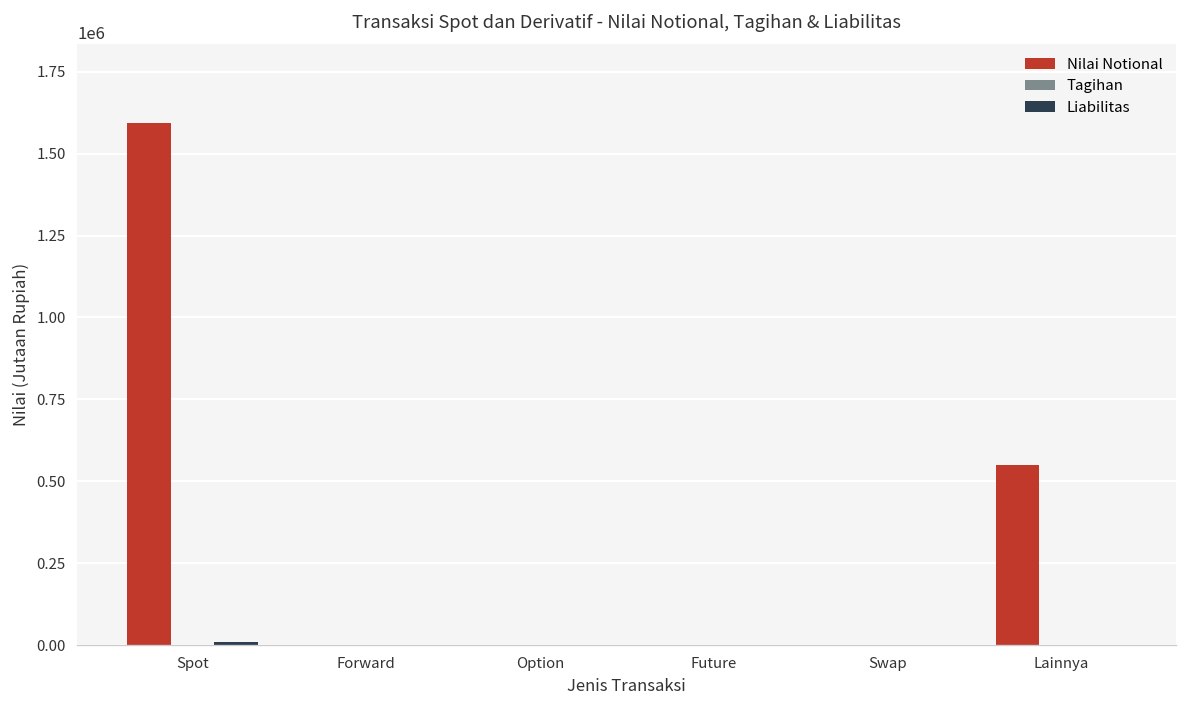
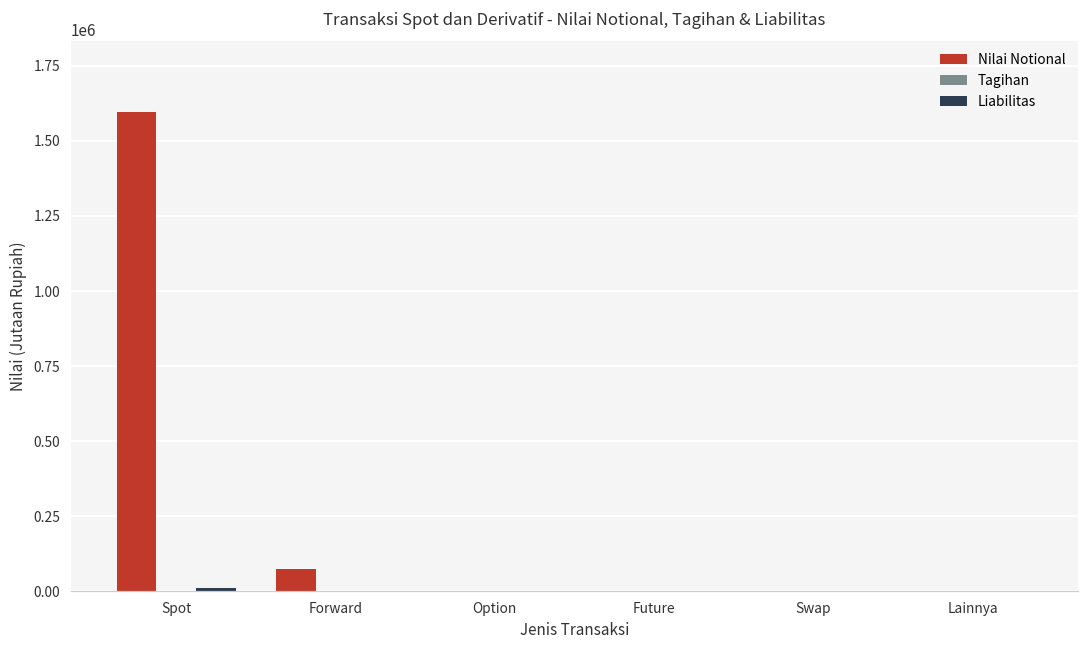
Nilai Notional, Forward: 0 -> 80000
Nilai Notional, Lainnya: 550000 -> 0
